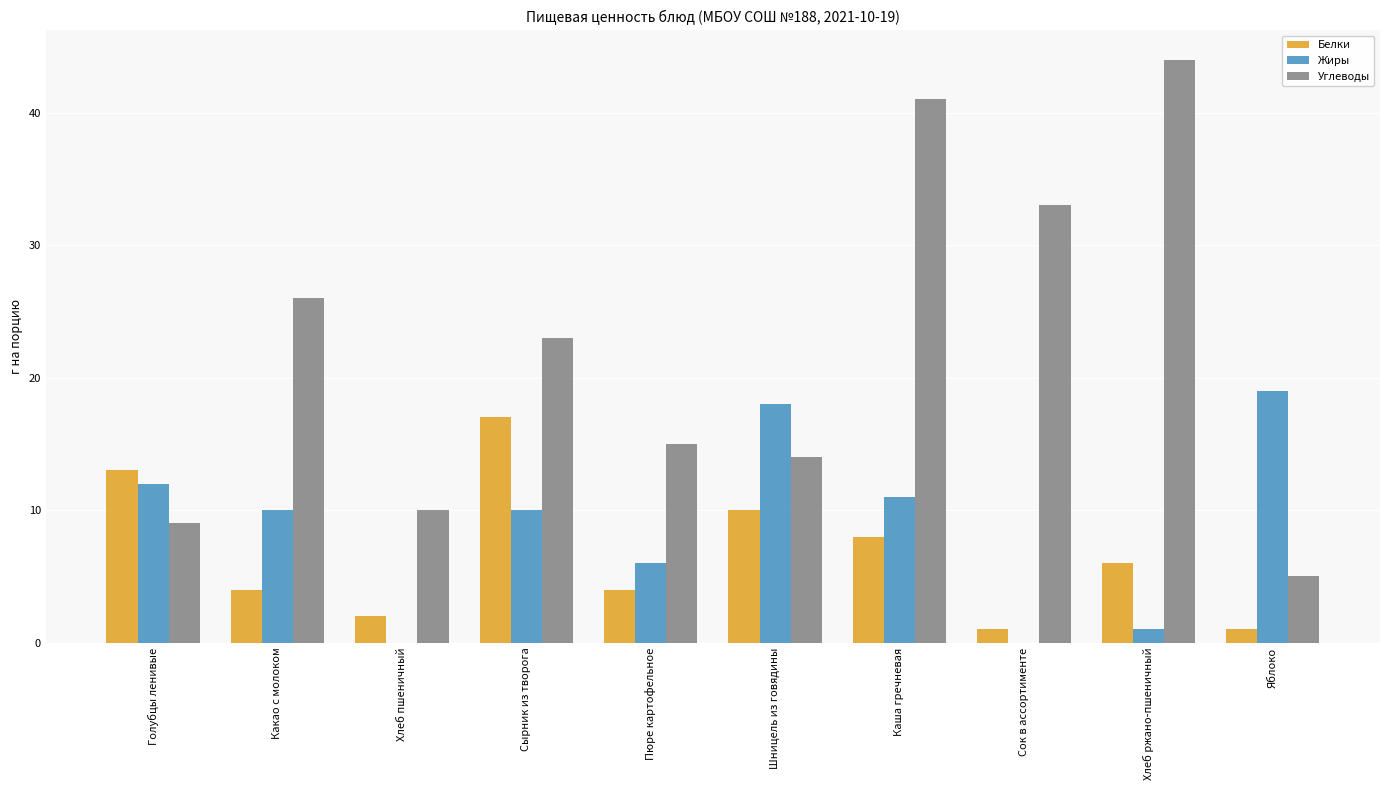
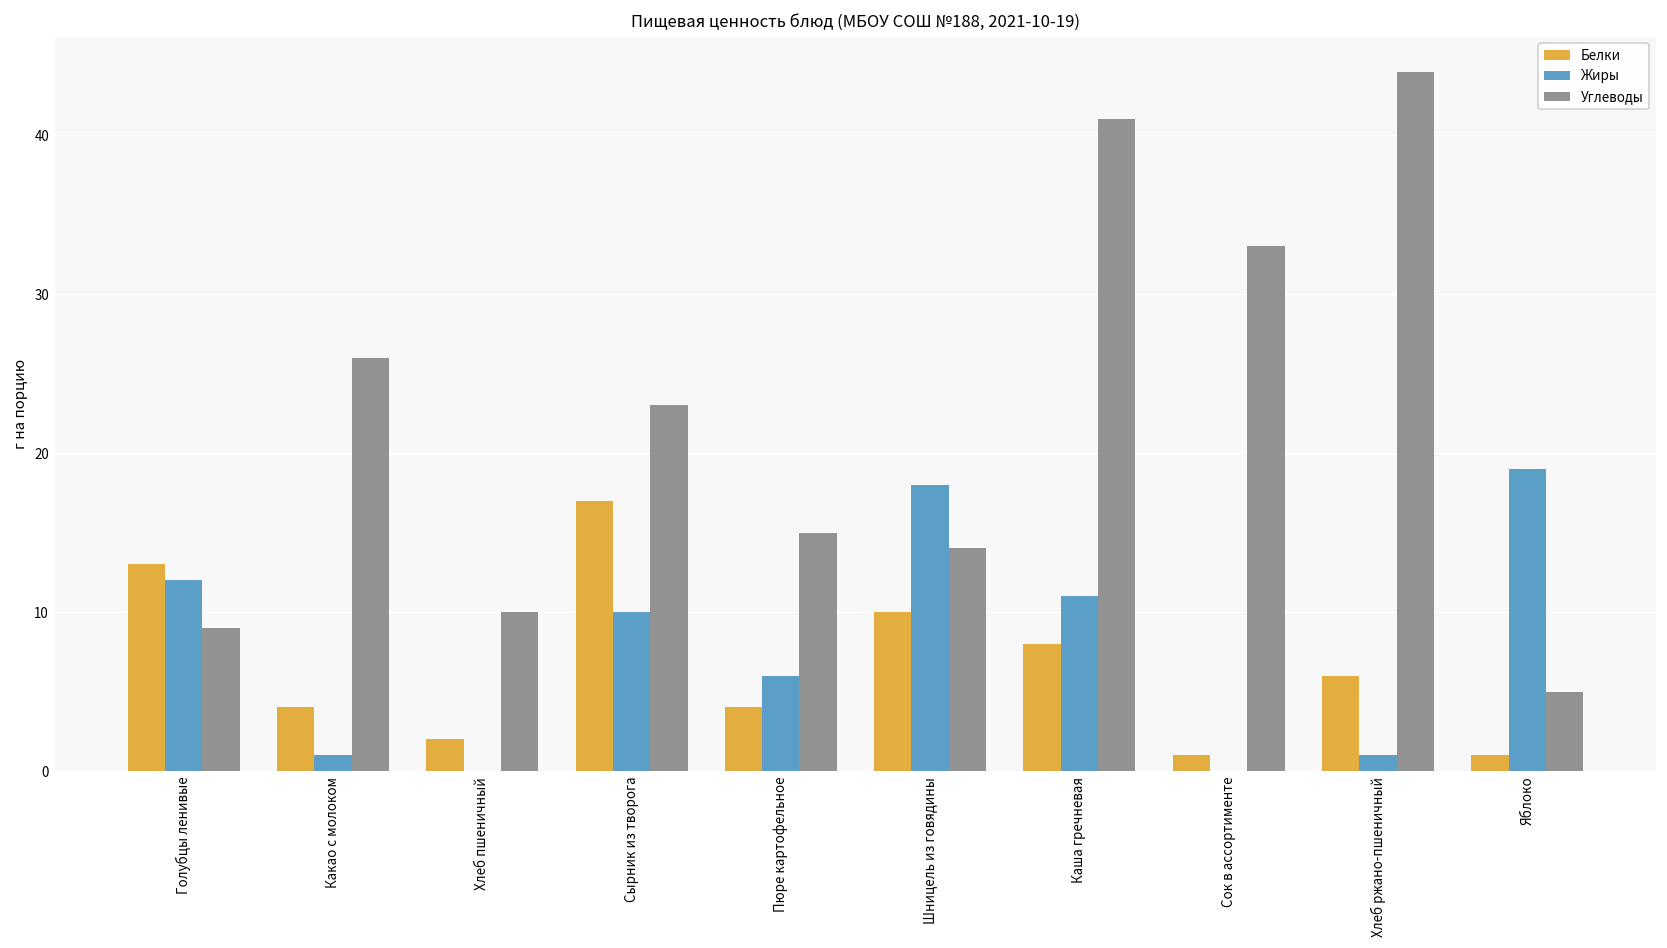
Жиры, Какао с молоком: 10 -> 1
